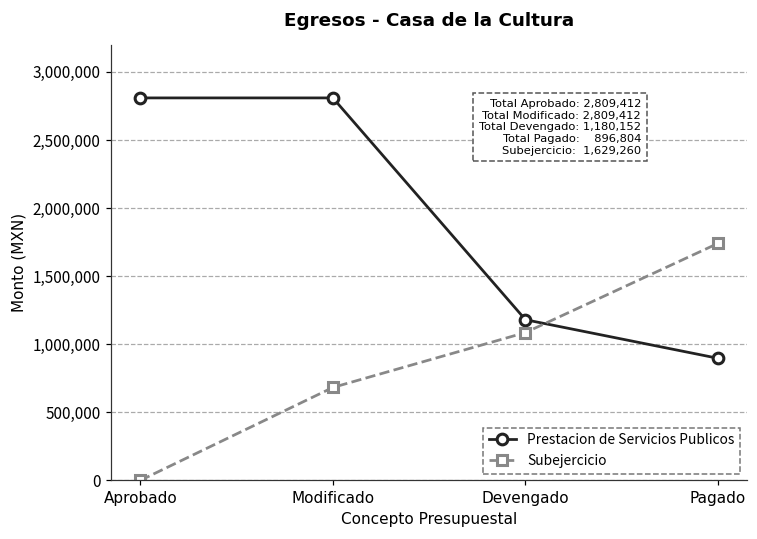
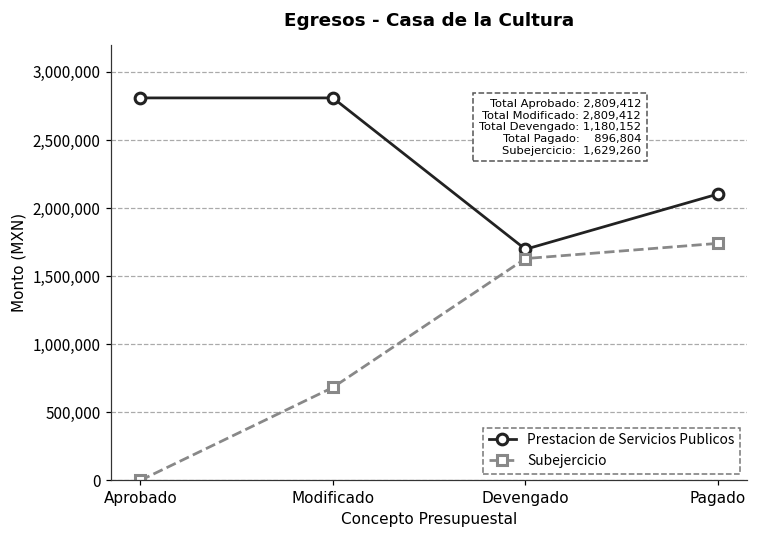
Prestacion de Servicios Publicos, Devengado: 1,180,000 -> 1,700,000
Subejercicio, Devengado: 1,090,000 -> 1,630,000
Prestacion de Servicios Publicos, Pagado: 900,000 -> 2,100,000
